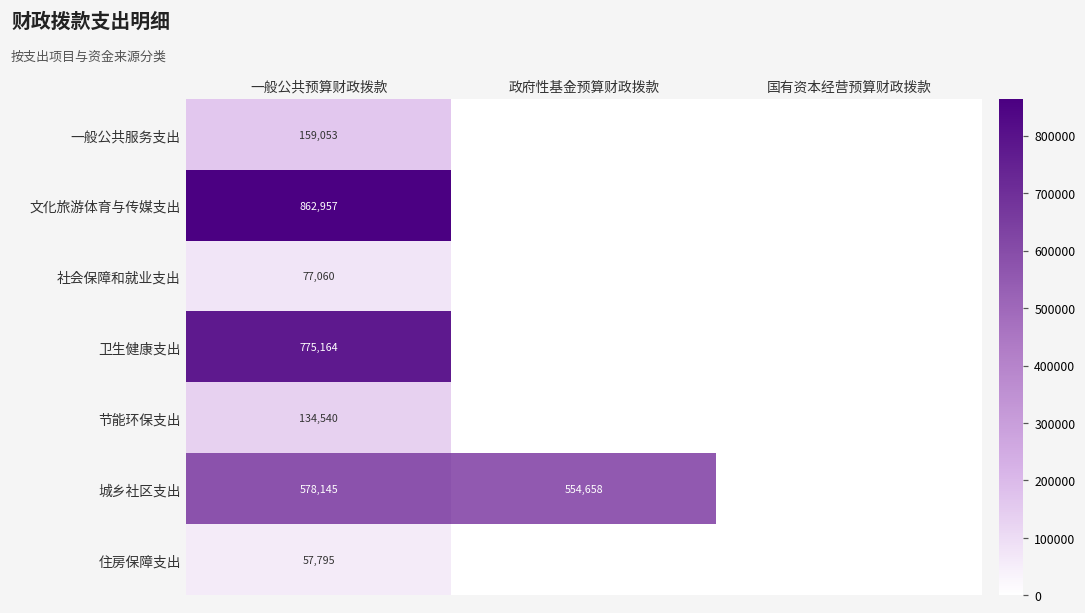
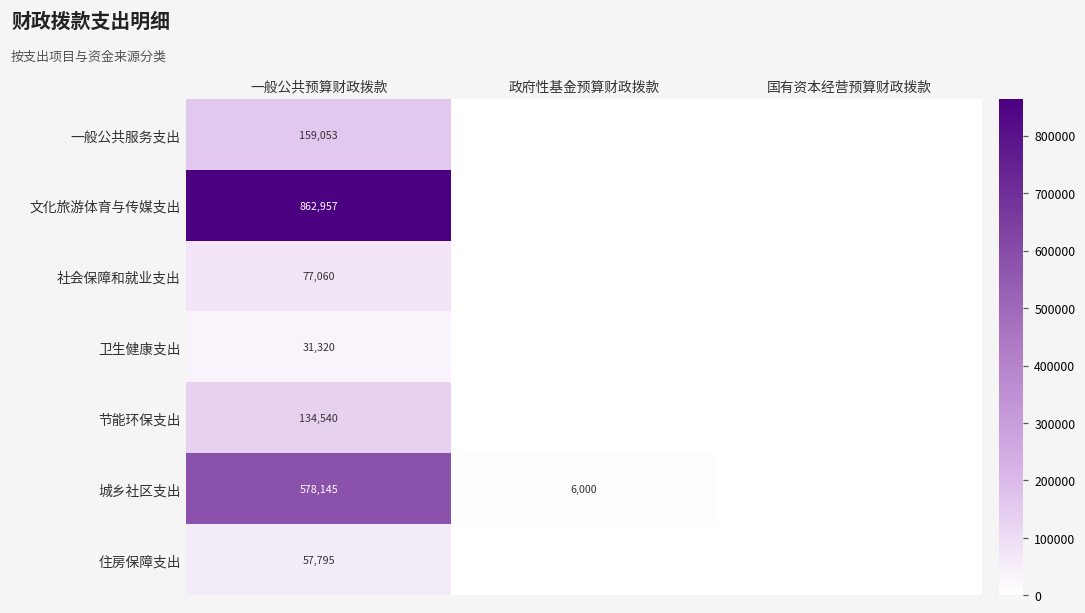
卫生健康支出, 一般公共预算财政拨款: 775,164 -> 31,320
城乡社区支出, 政府性基金预算财政拨款: 554,658 -> 6,000
